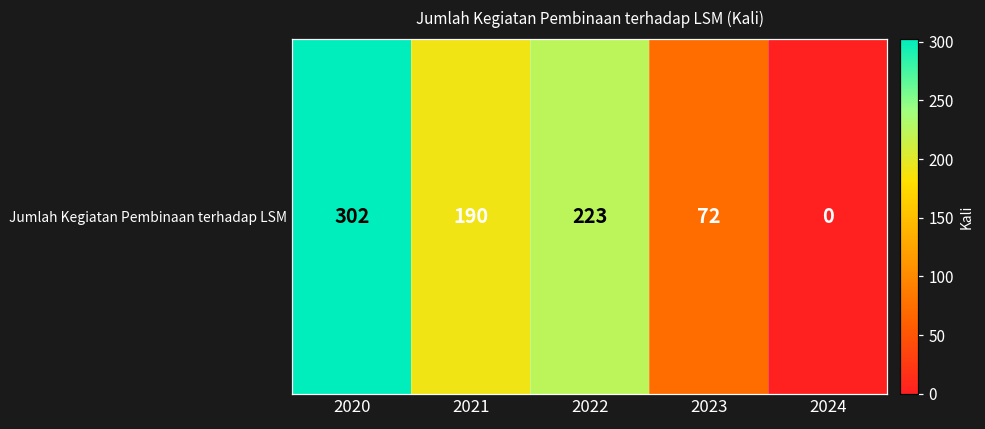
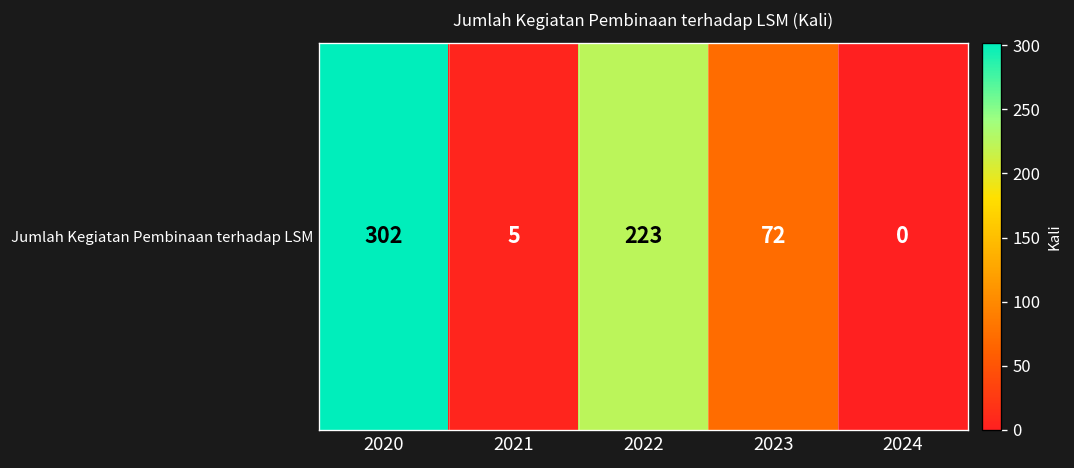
Jumlah Kegiatan Pembinaan terhadap LSM, 2021: 190 -> 5
